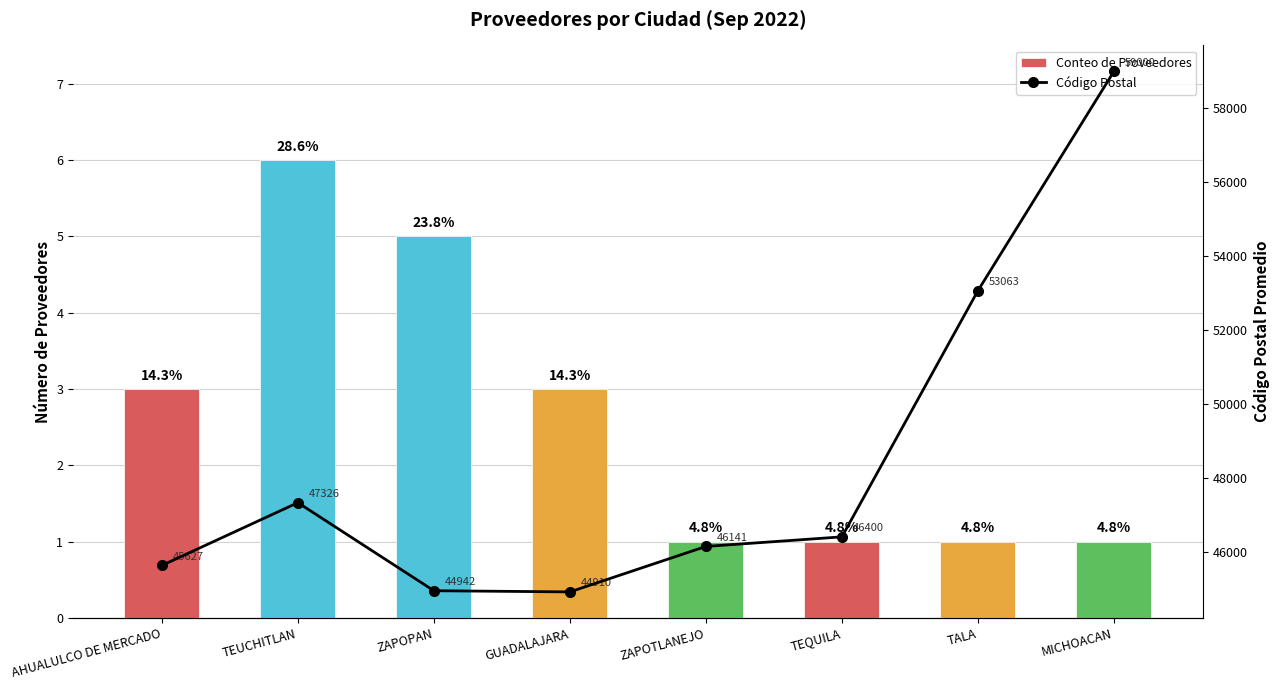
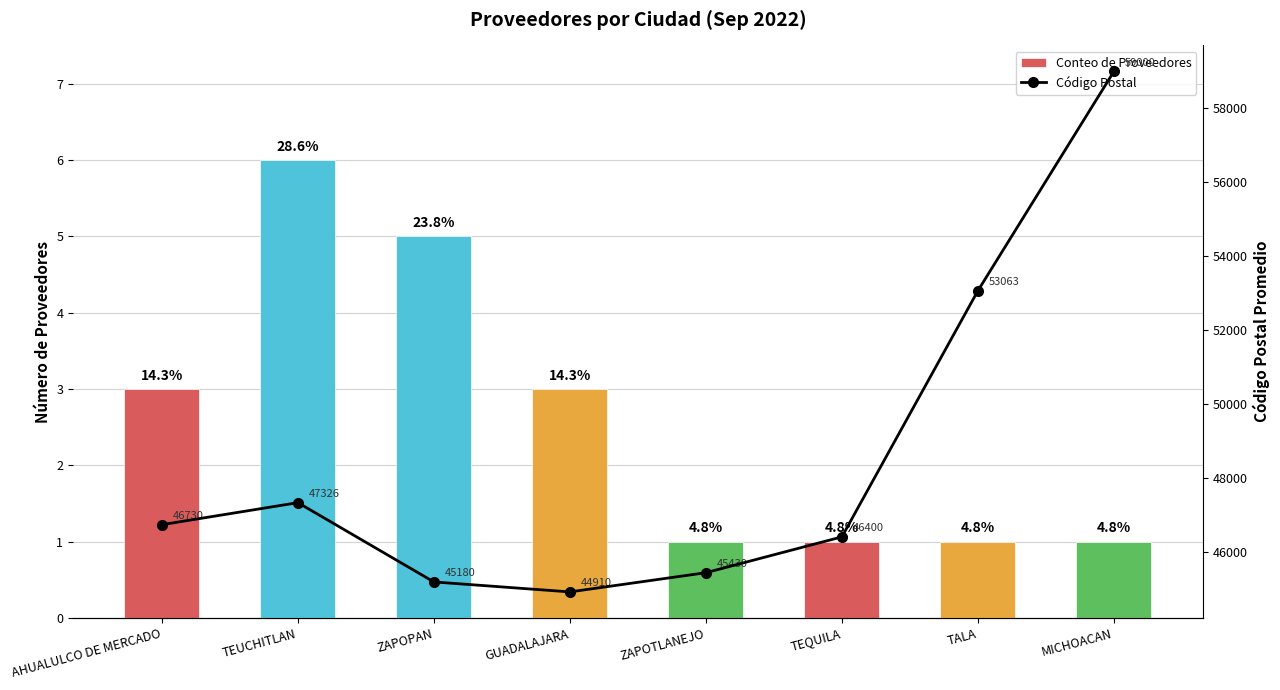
Código Postal, AHUALULCO DE MERCADO: 45627 -> 46730
Código Postal, ZAPOPAN: 44942 -> 45180
Código Postal, ZAPOTLANEJO: 46141 -> 45430
